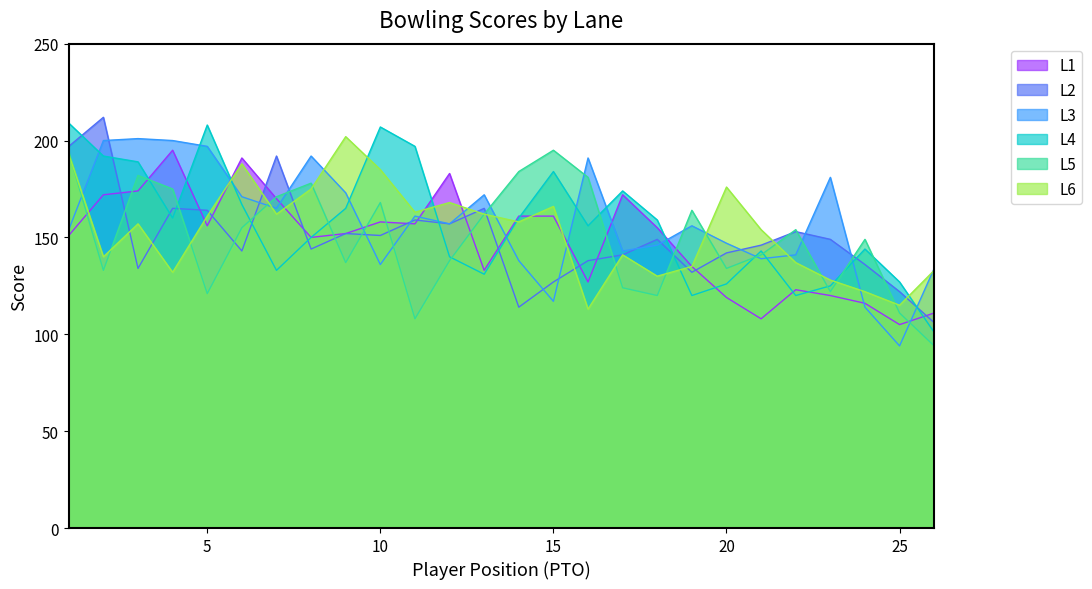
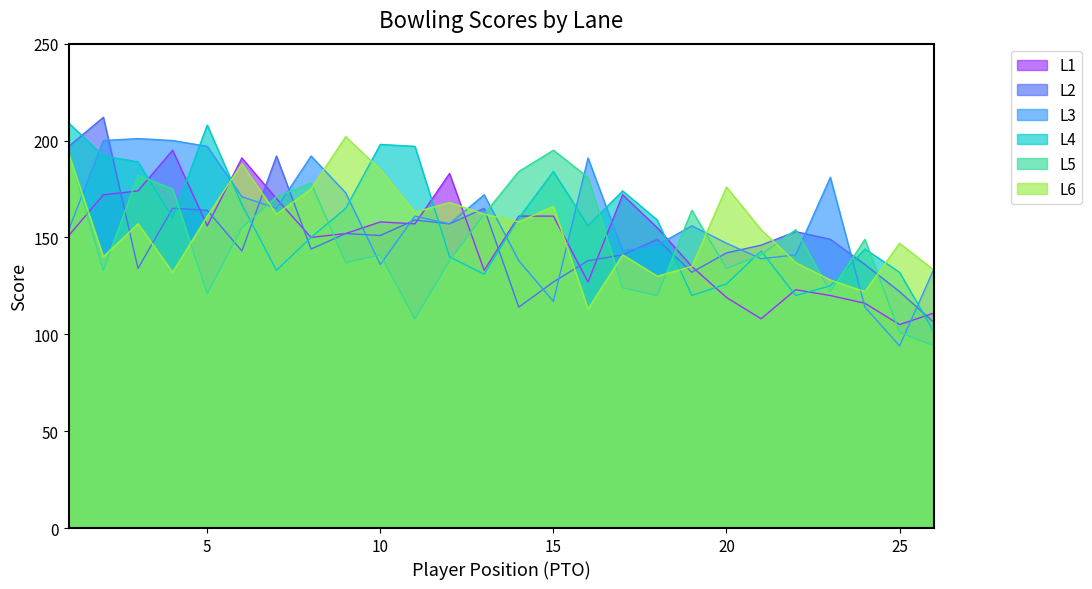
L4, 10: 207 -> 198
L5, 10: 168 -> 141
L4, 25: 127 -> 132
L5, 25: 111 -> 101
L6, 25: 115 -> 147
